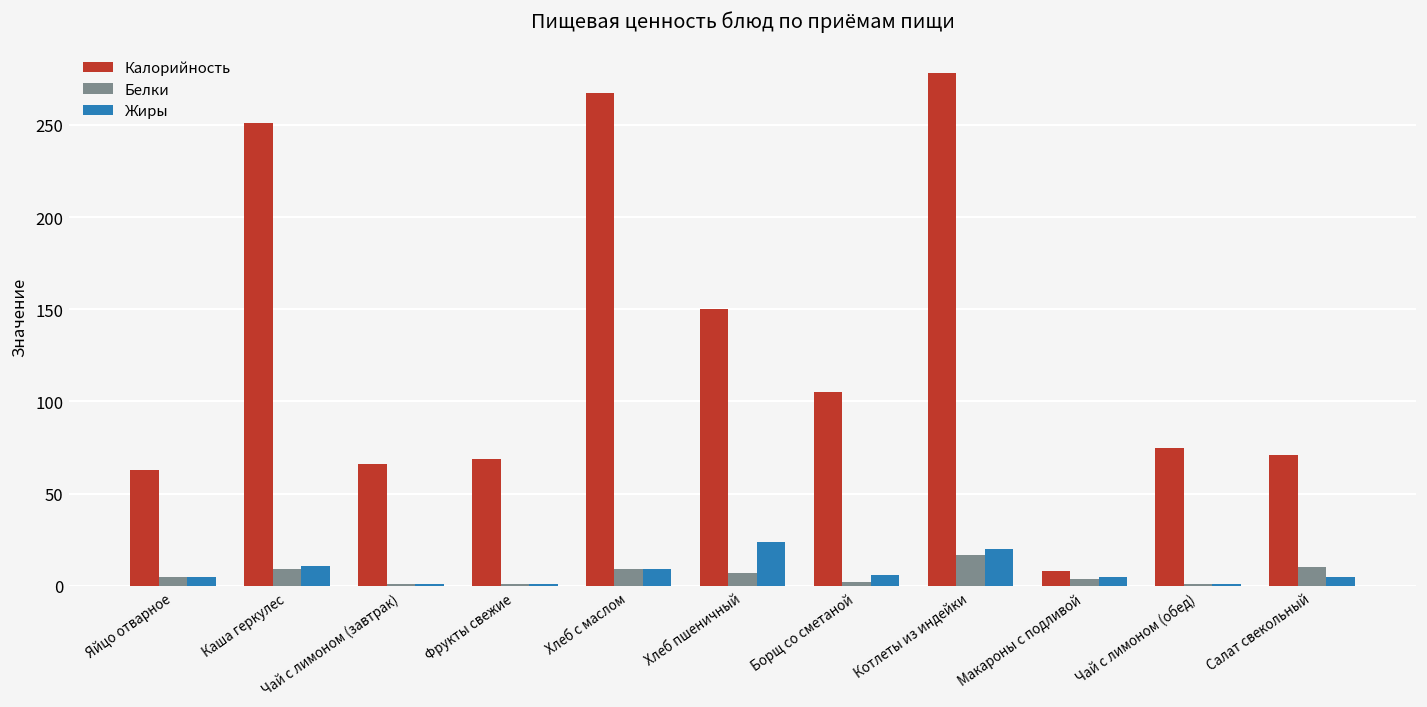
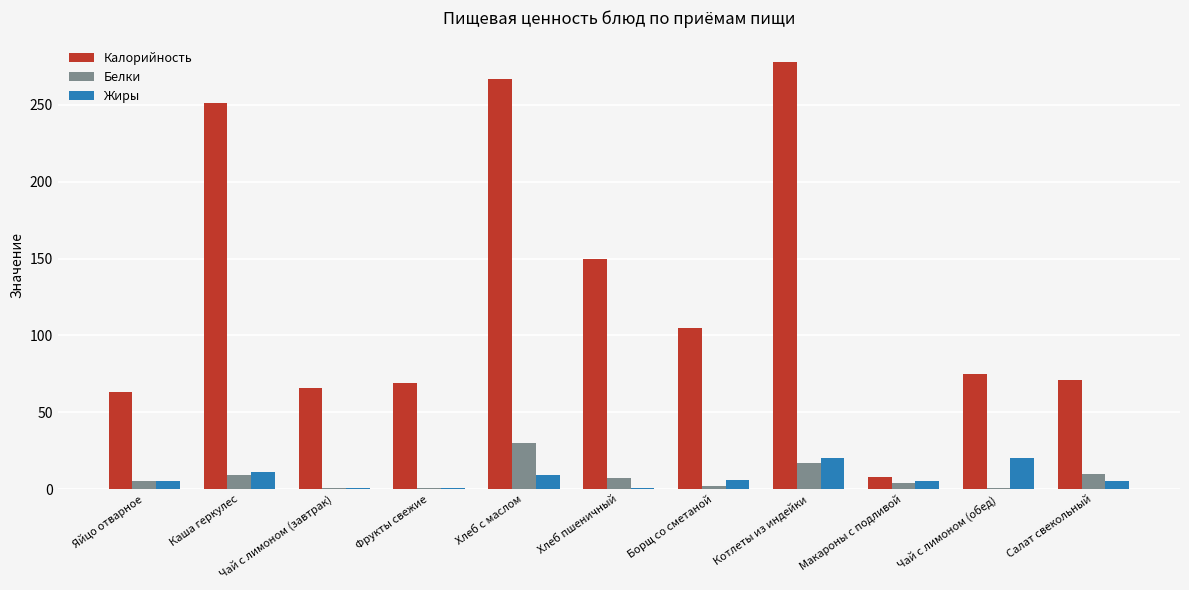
Белки, Хлеб с маслом: 9 -> 30
Жиры, Хлеб пшеничный: 24 -> 1
Жиры, Чай с лимоном (обед): 1 -> 20
